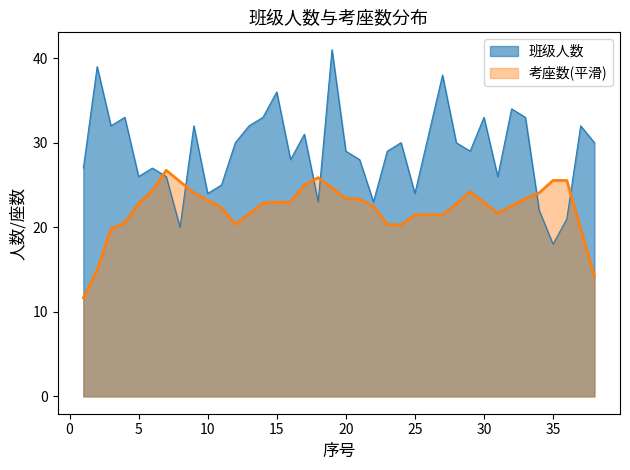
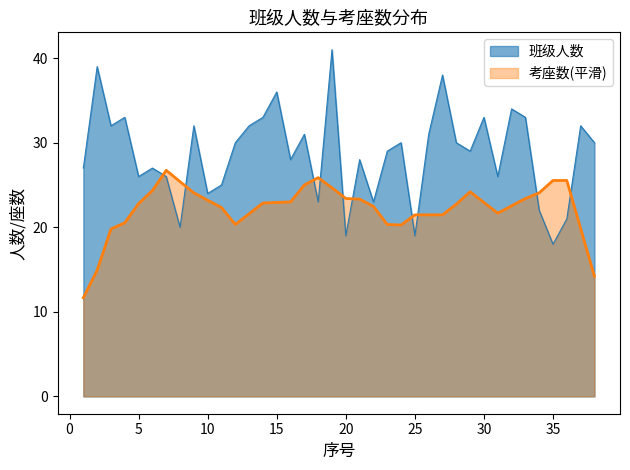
班级人数, 20: 29 -> 19
班级人数, 25: 24 -> 19
